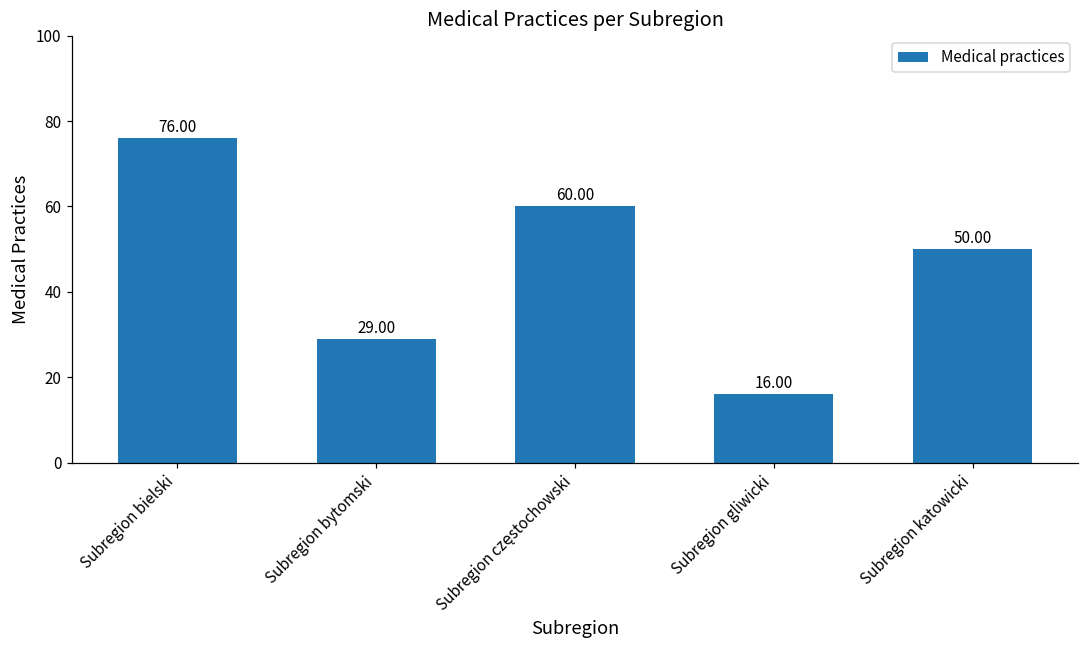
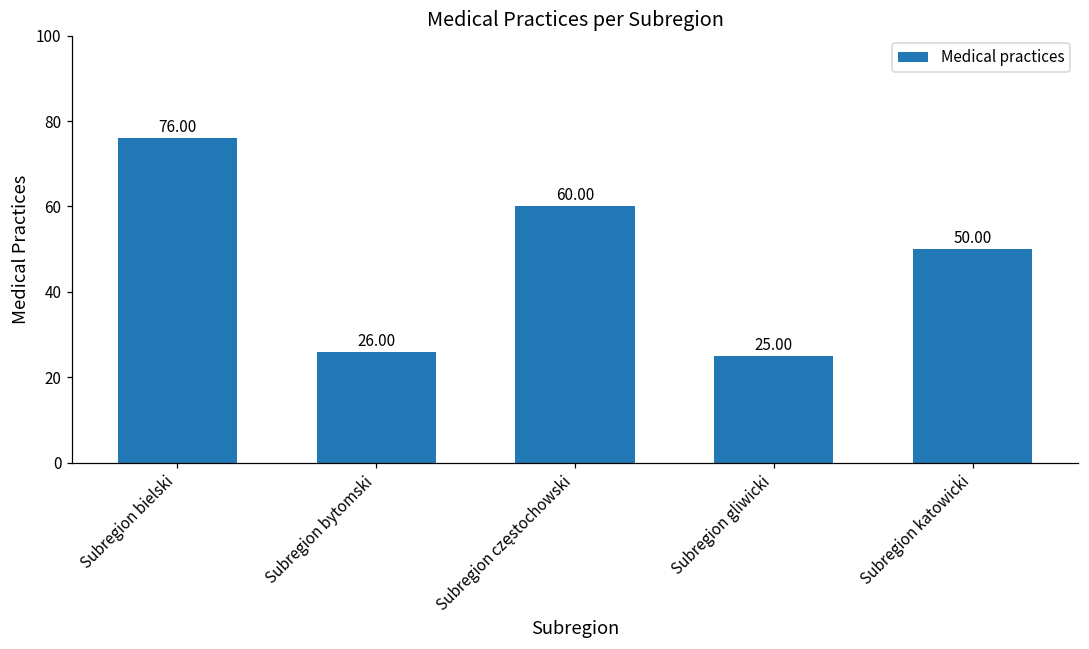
Subregion bytomski: 29.00 -> 26.00
Subregion gliwicki: 16.00 -> 25.00
